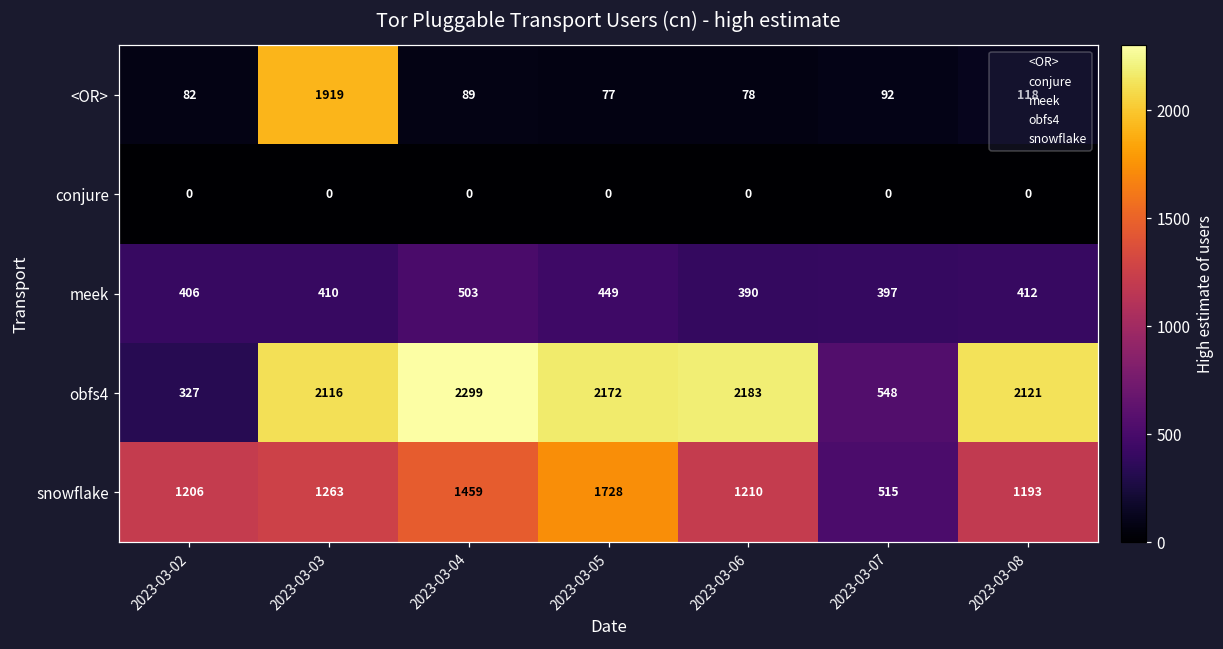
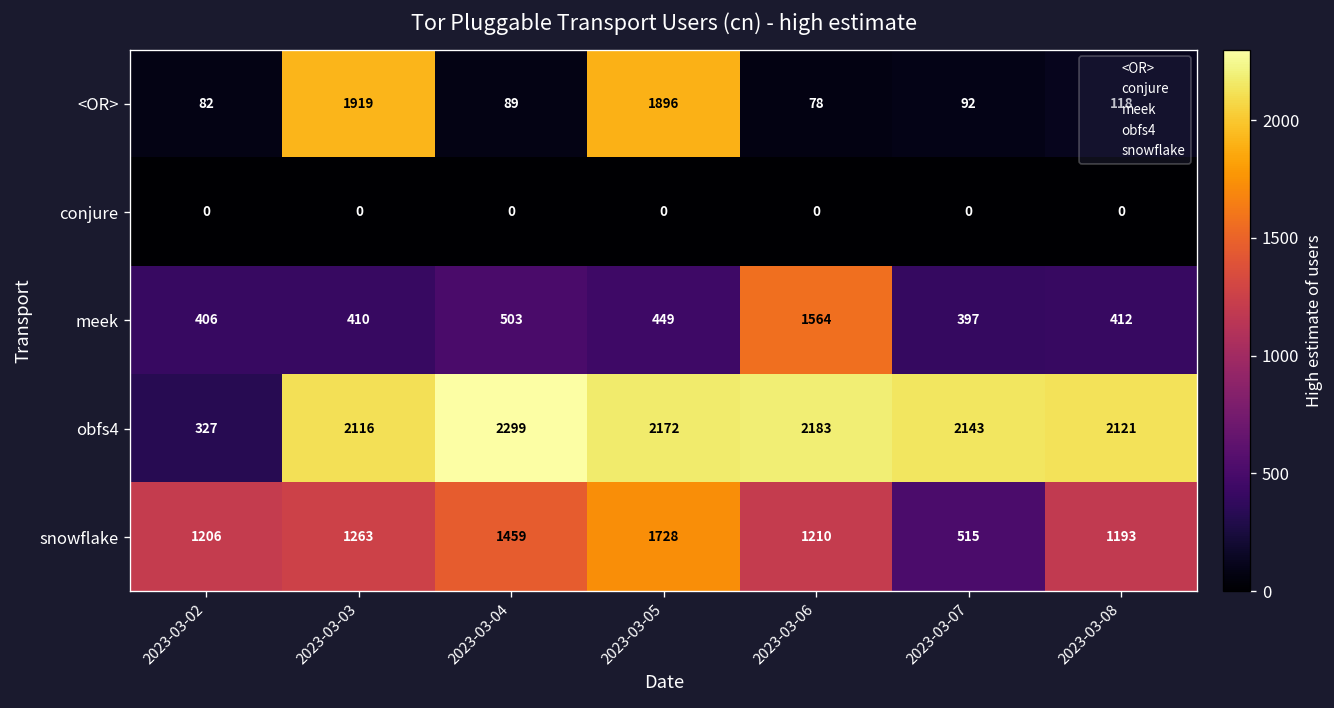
<OR>, 2023-03-05: 77 -> 1896
meek, 2023-03-06: 390 -> 1564
obfs4, 2023-03-07: 548 -> 2143
